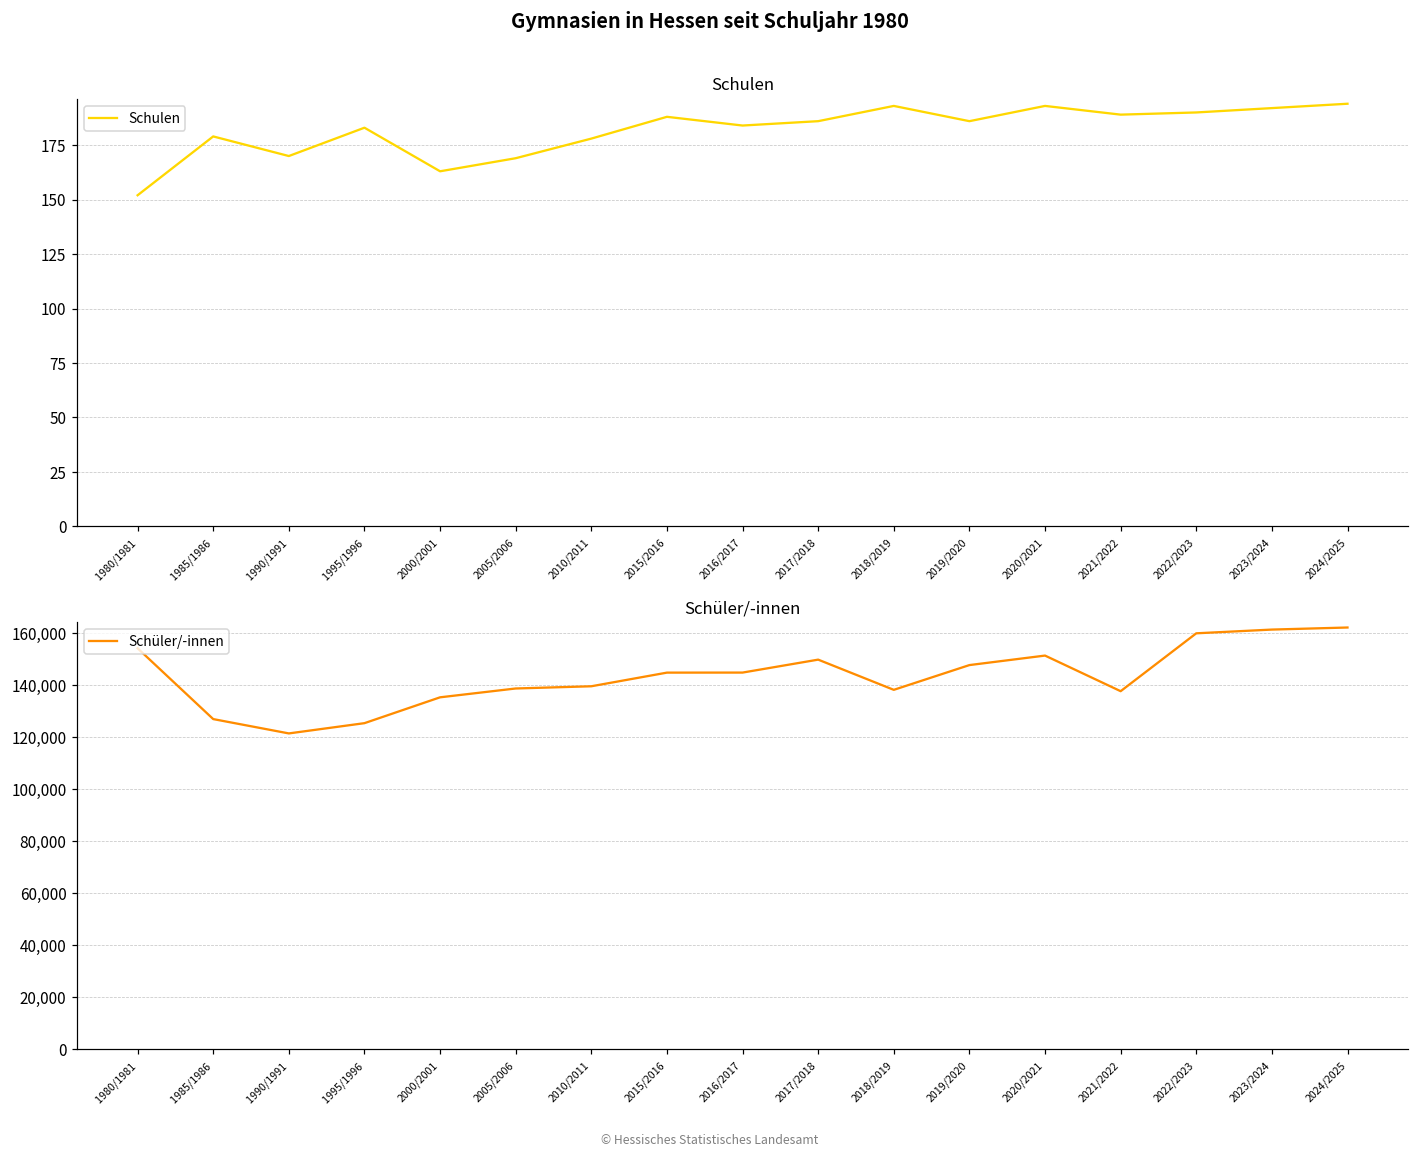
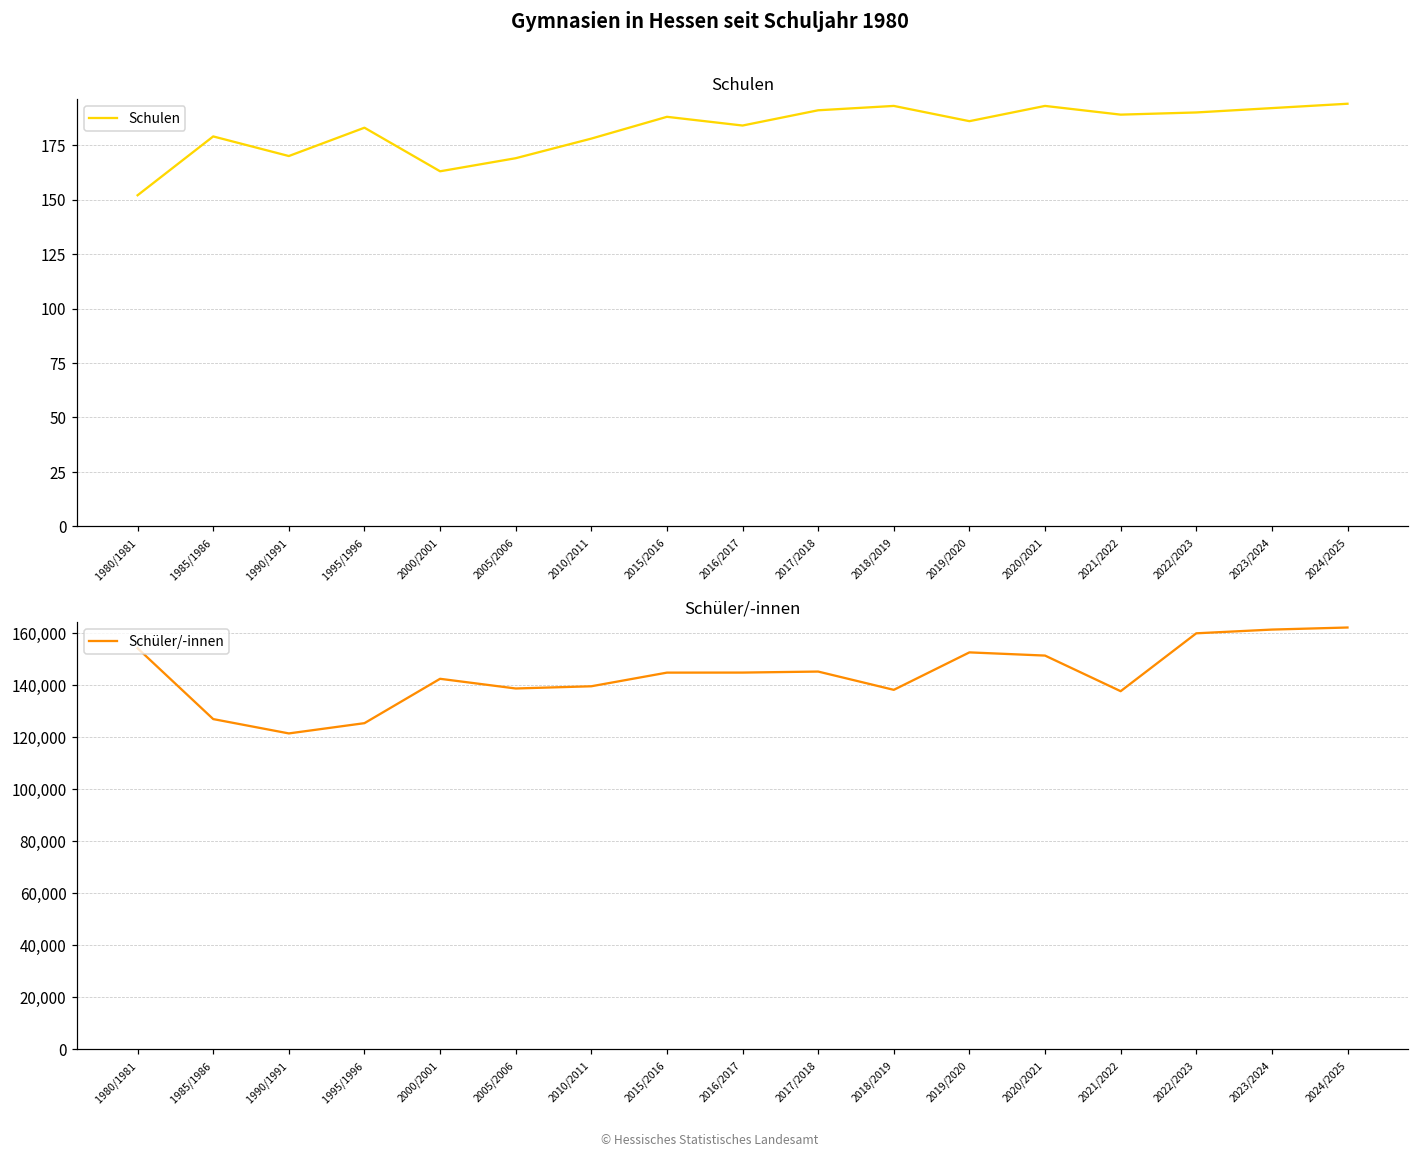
Schulen, 2017/2018: 186 -> 191
Schüler/-innen, 2000/2001: 135,000 -> 142,000
Schüler/-innen, 2017/2018: 150,000 -> 145,000
Schüler/-innen, 2019/2020: 148,000 -> 153,000
